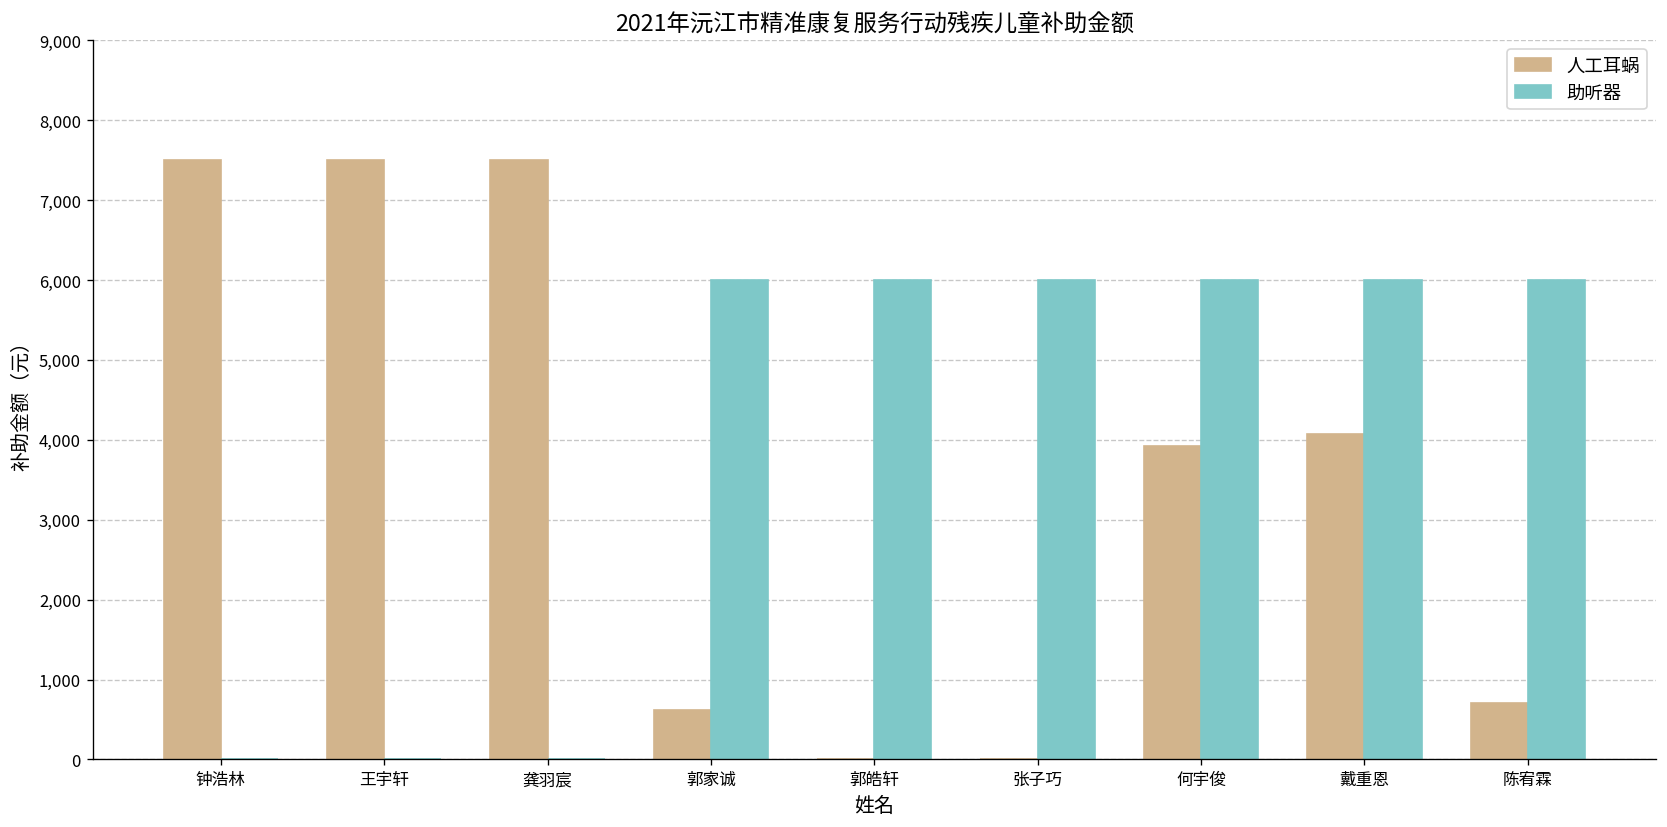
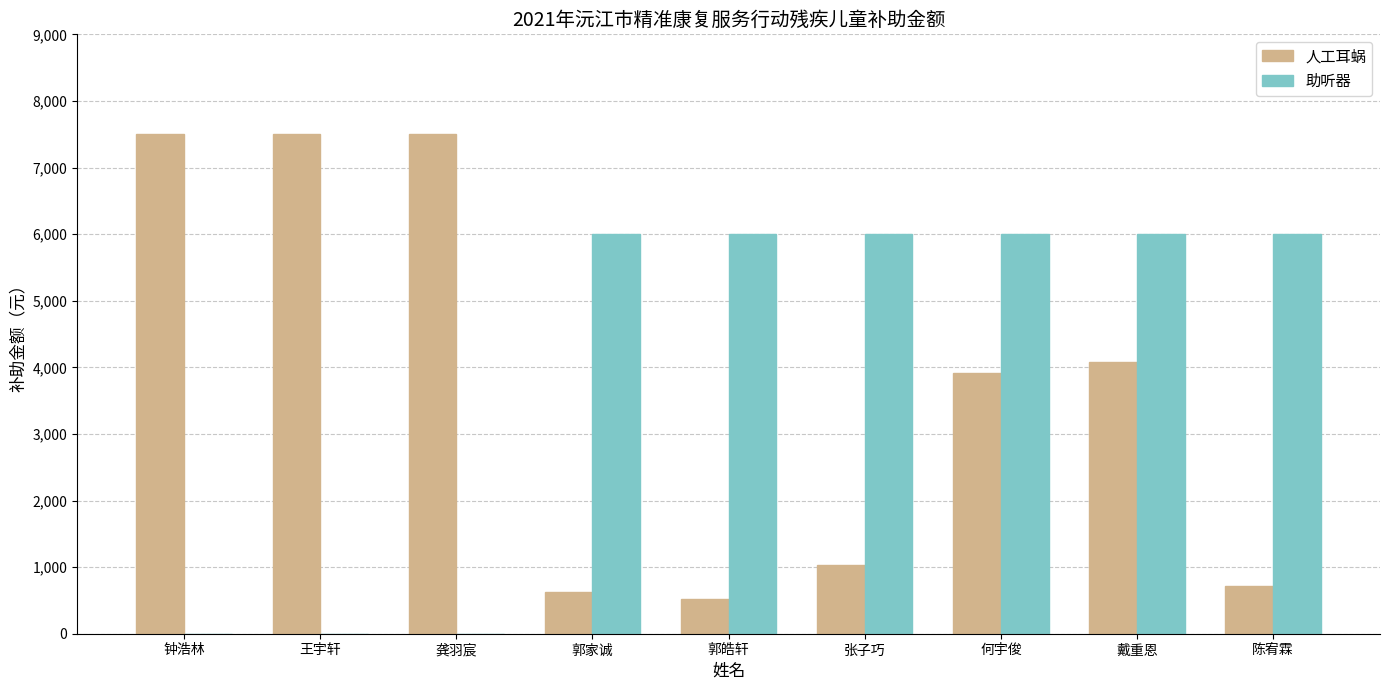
人工耳蜗, 郭皓轩: 0 -> 500
人工耳蜗, 张子巧: 0 -> 1,000
